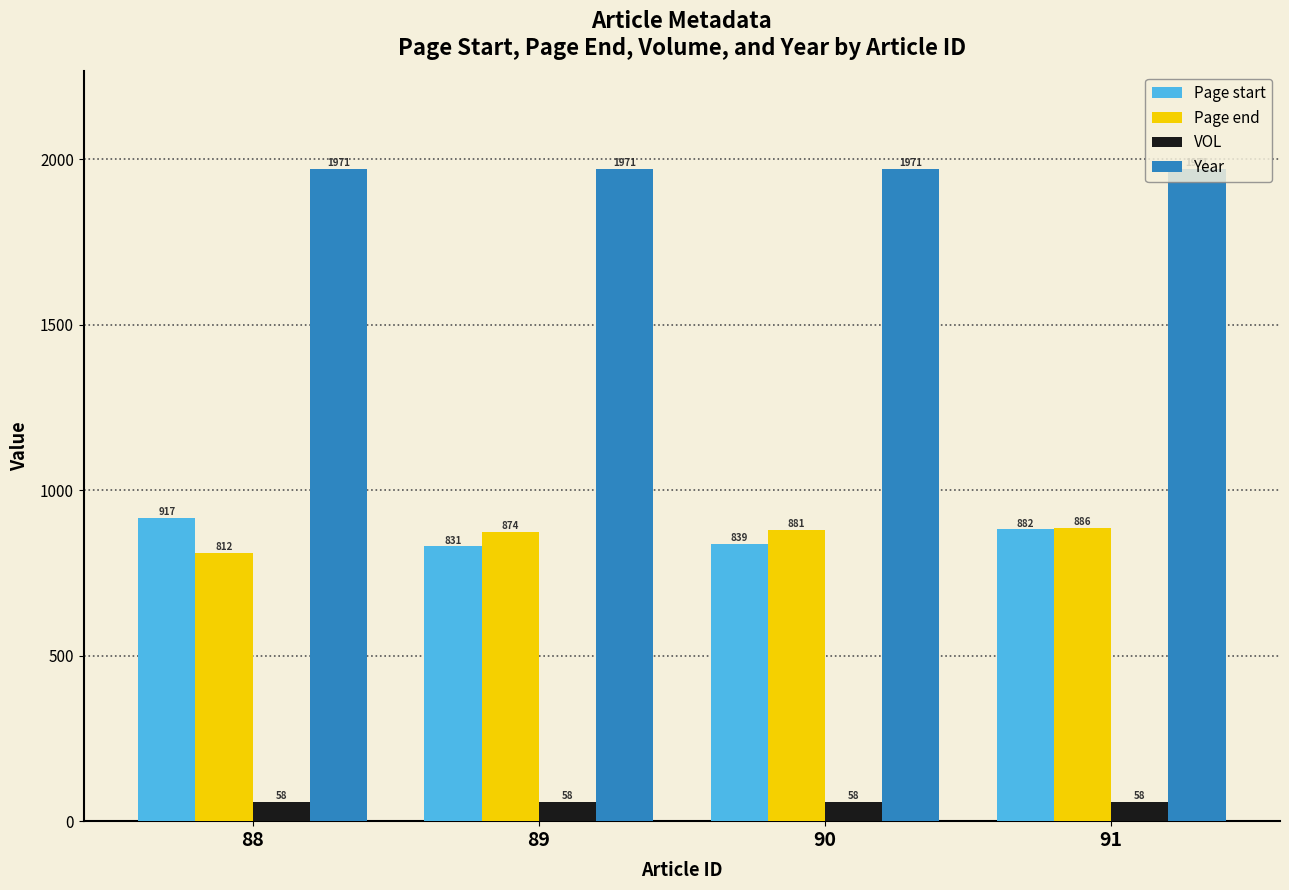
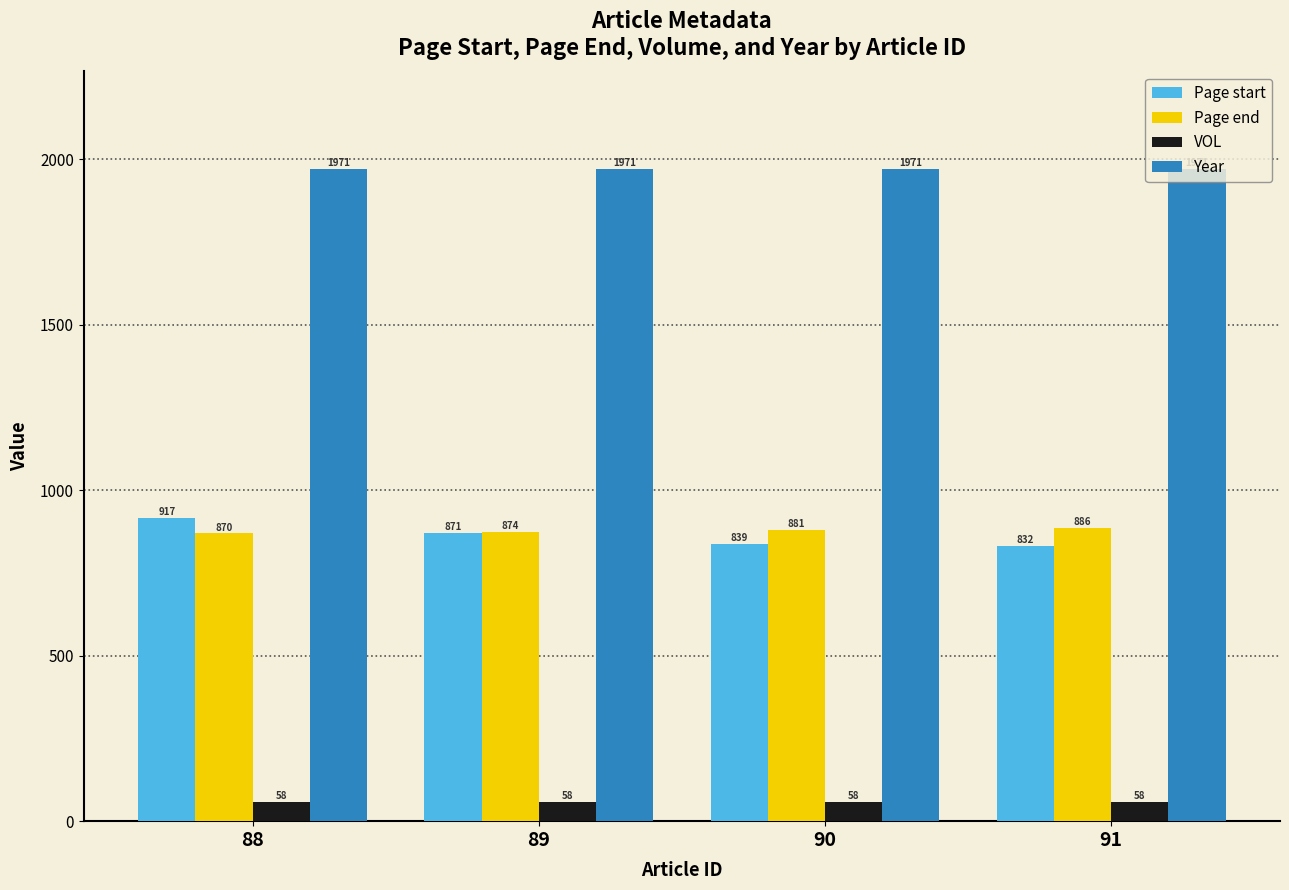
Page end, 88: 812 -> 870
Page start, 89: 831 -> 871
Page start, 91: 882 -> 832
